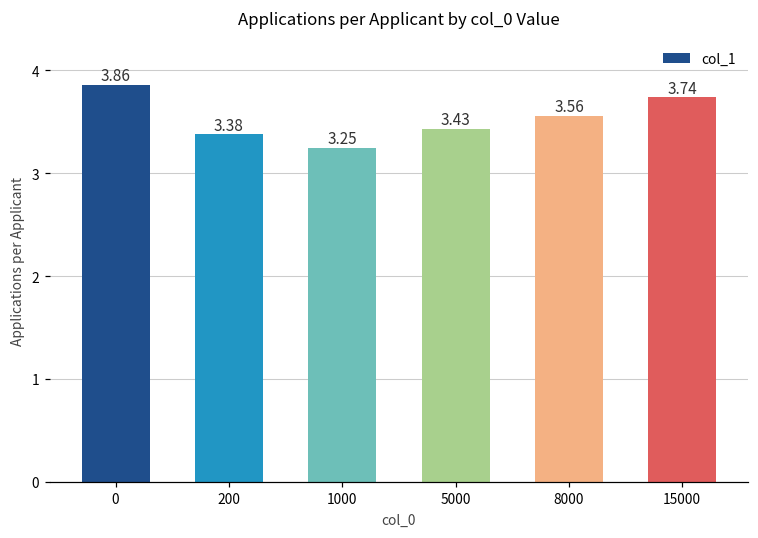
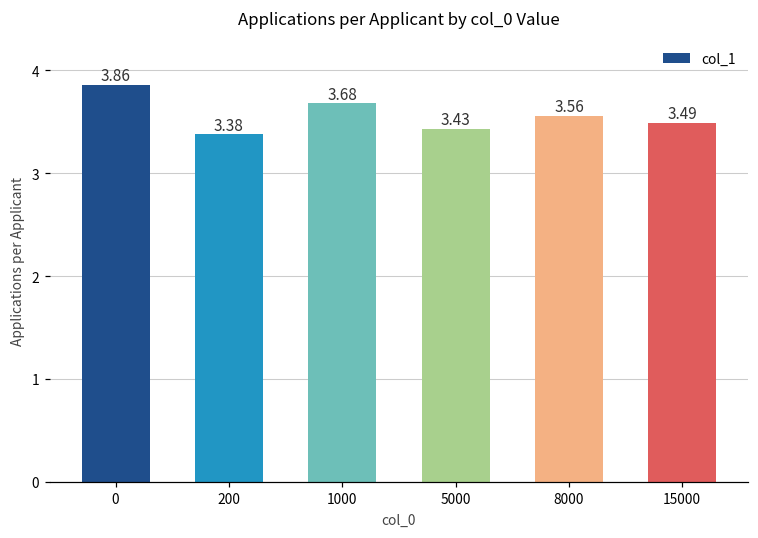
1000: 3.25 -> 3.68
15000: 3.74 -> 3.49
